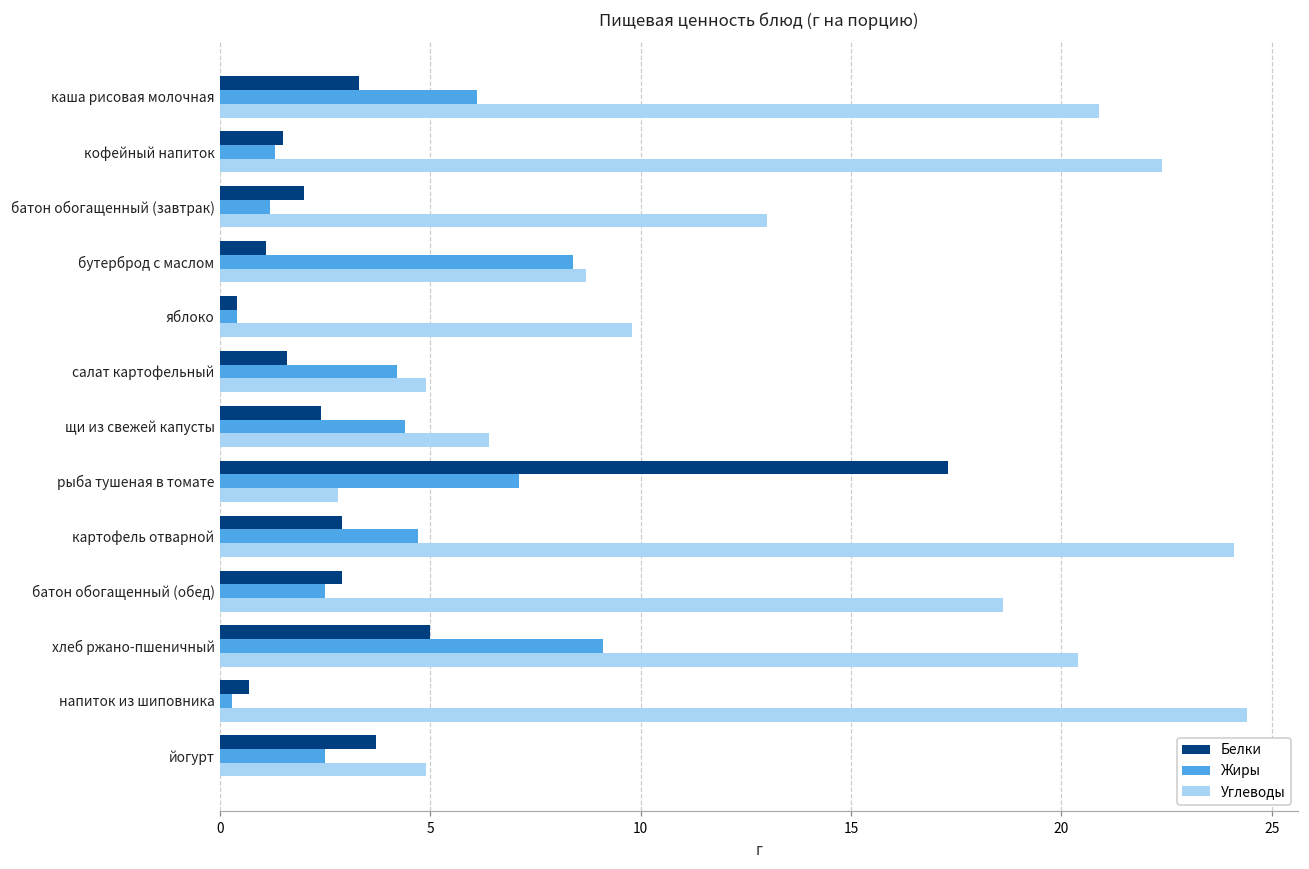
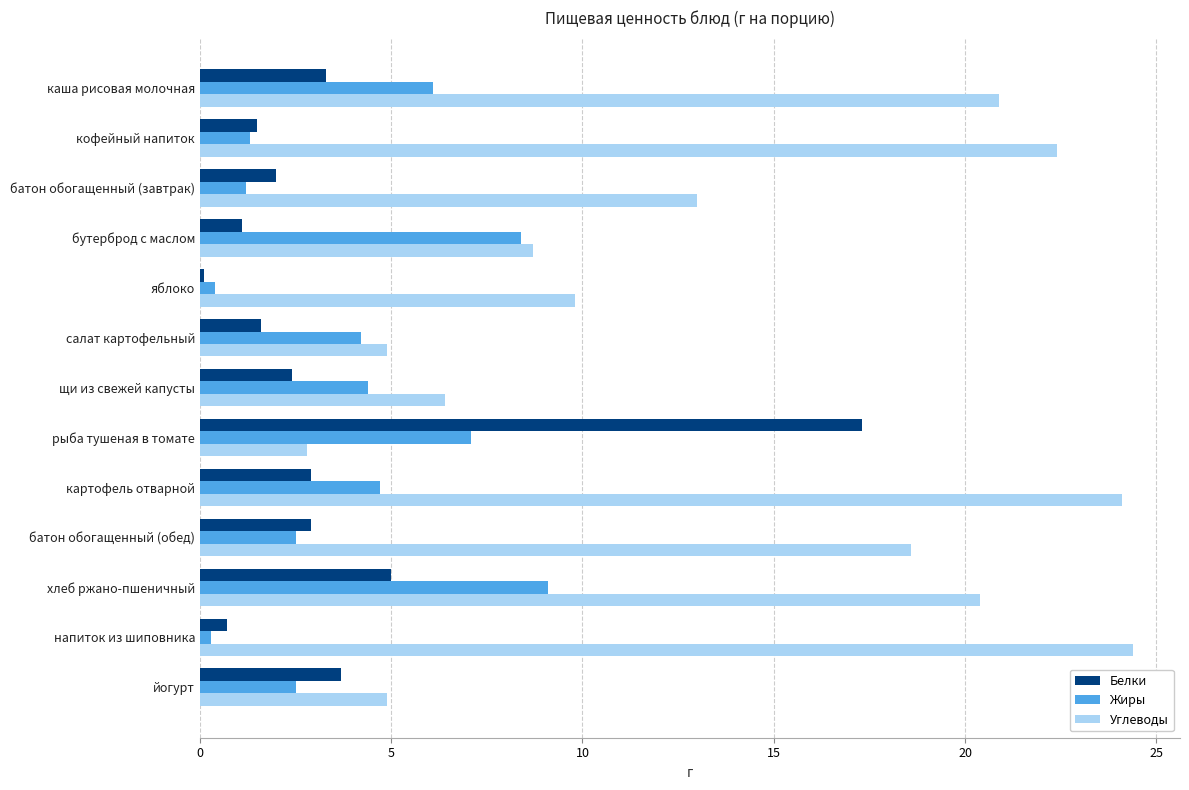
Белки, яблоко: 0.4 -> 0.1
